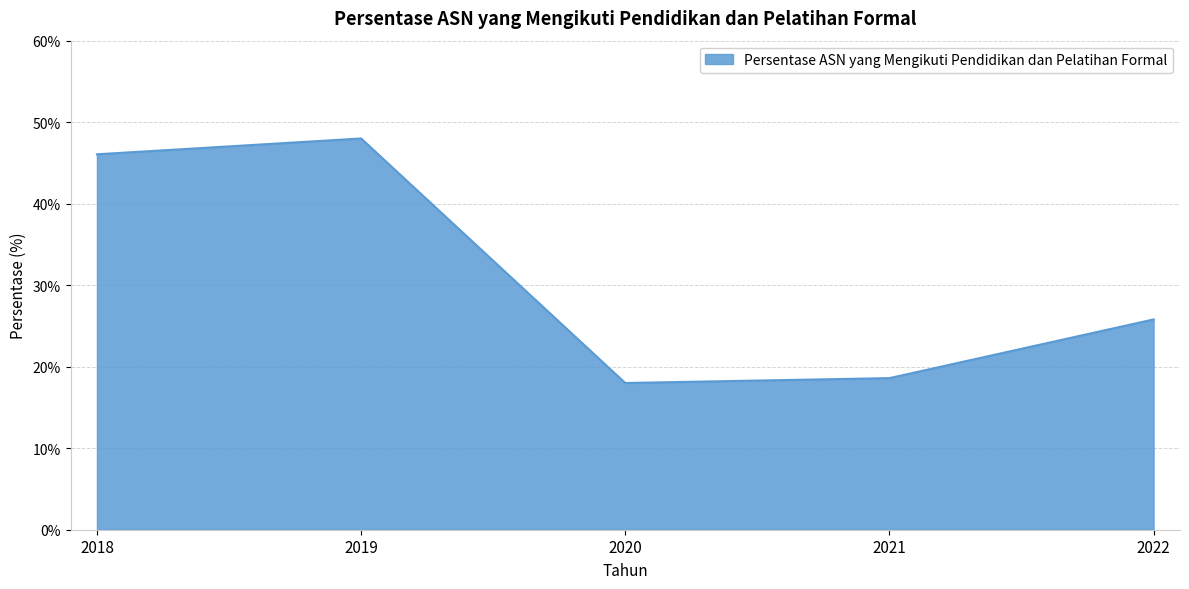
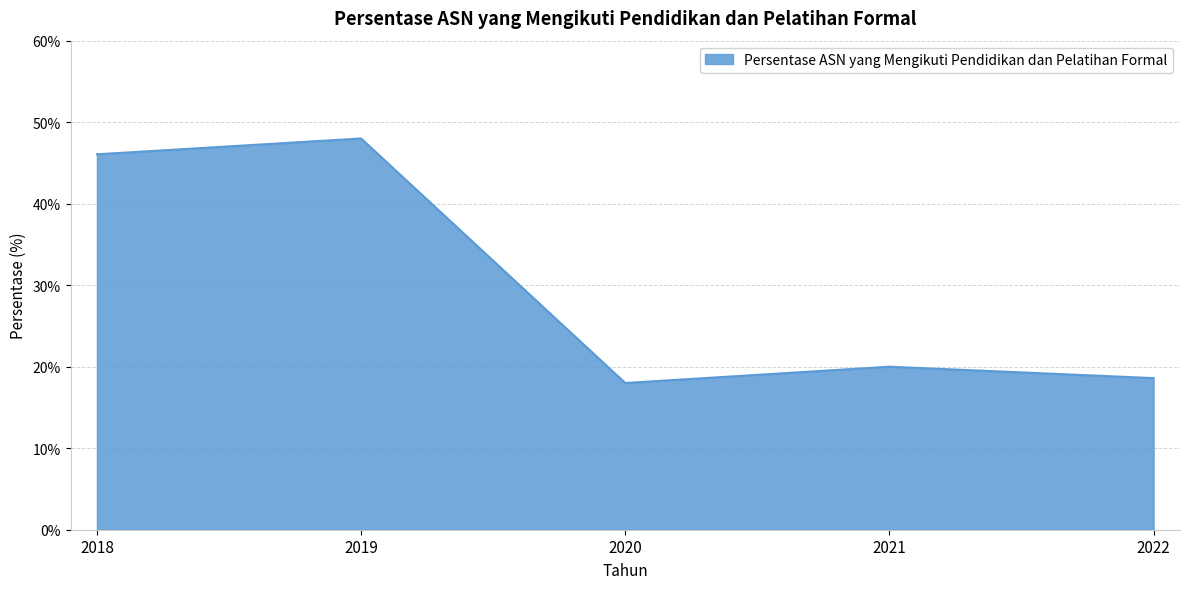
2021: 19% -> 20%
2022: 26% -> 19%
